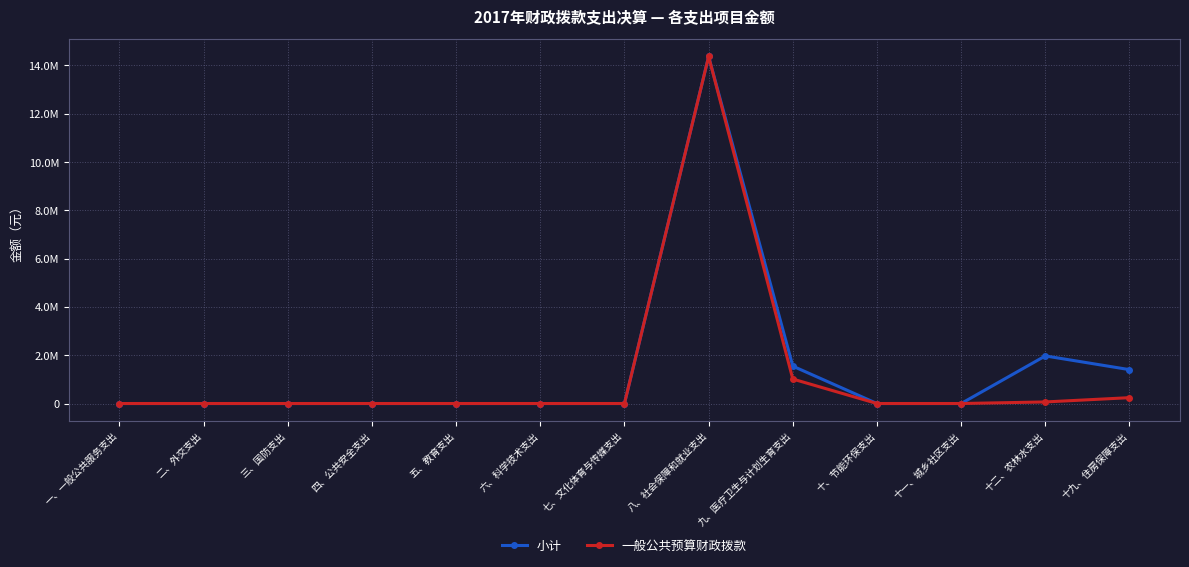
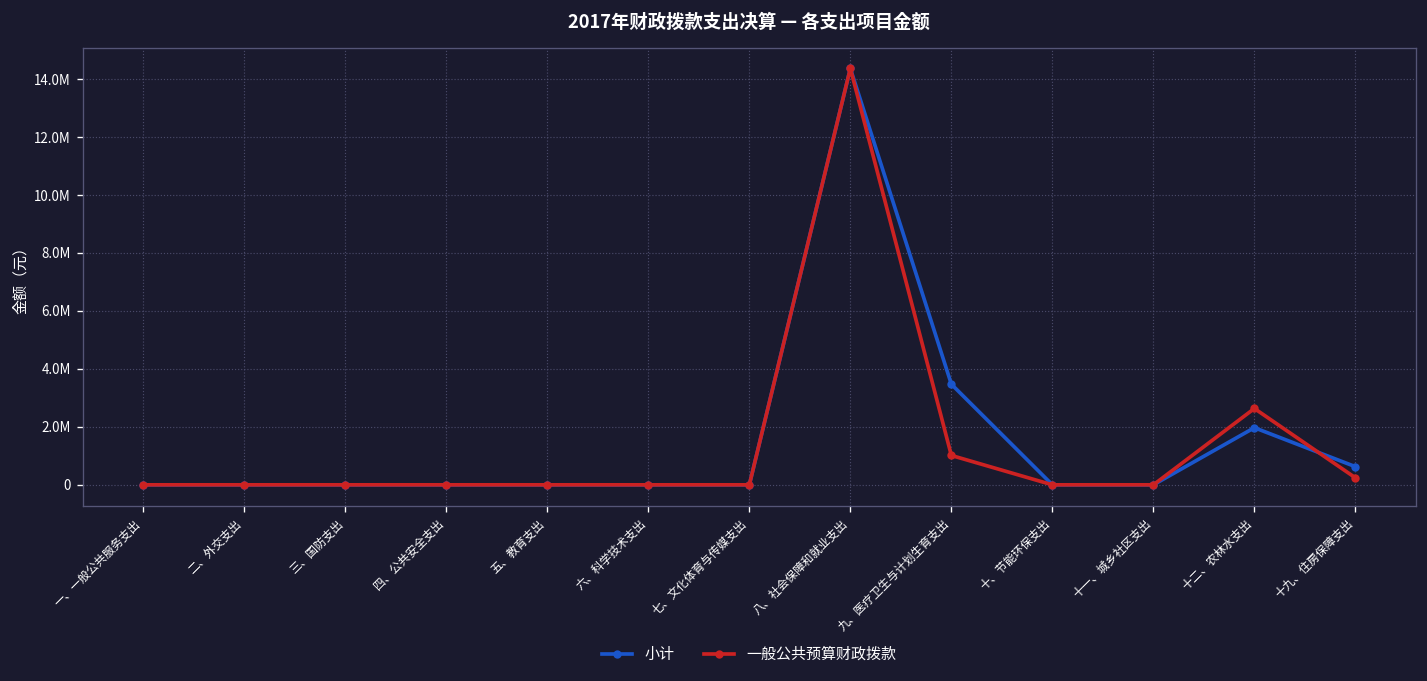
小计, 九、医疗卫生与计划生育支出: 1500000 -> 3500000
一般公共预算财政拨款, 十二、农林水支出: 100000 -> 2600000
小计, 十九、住房保障支出: 1400000 -> 600000
